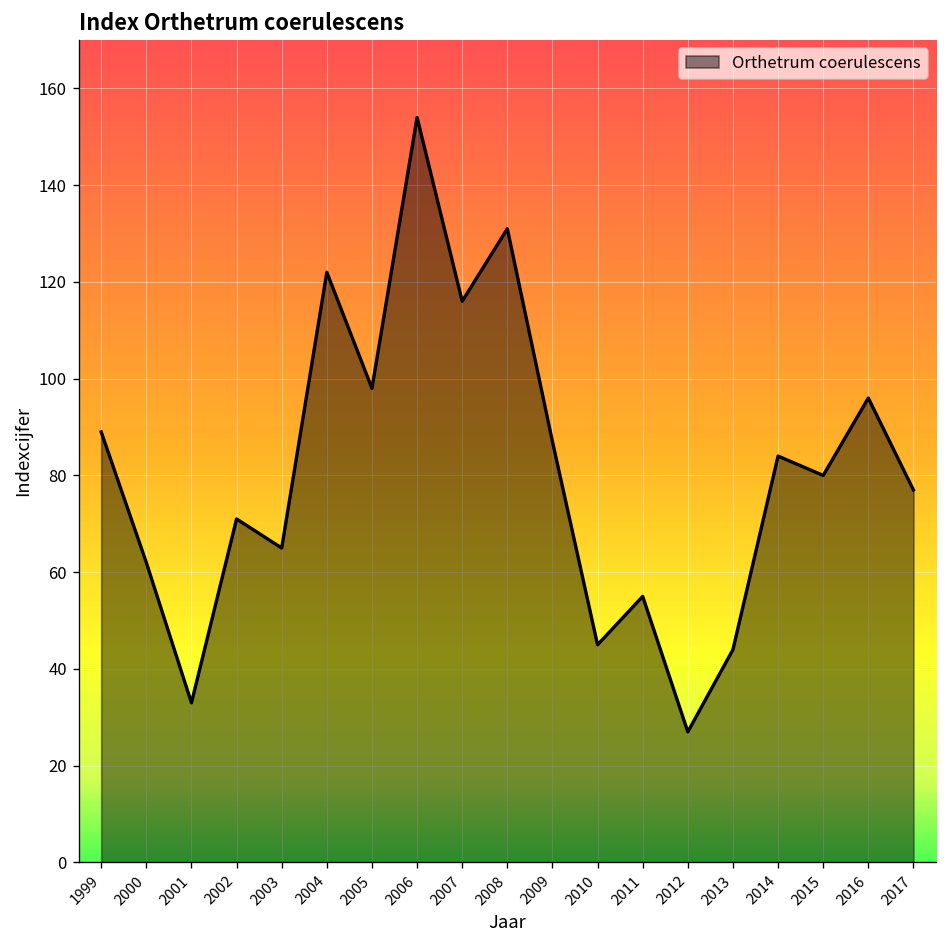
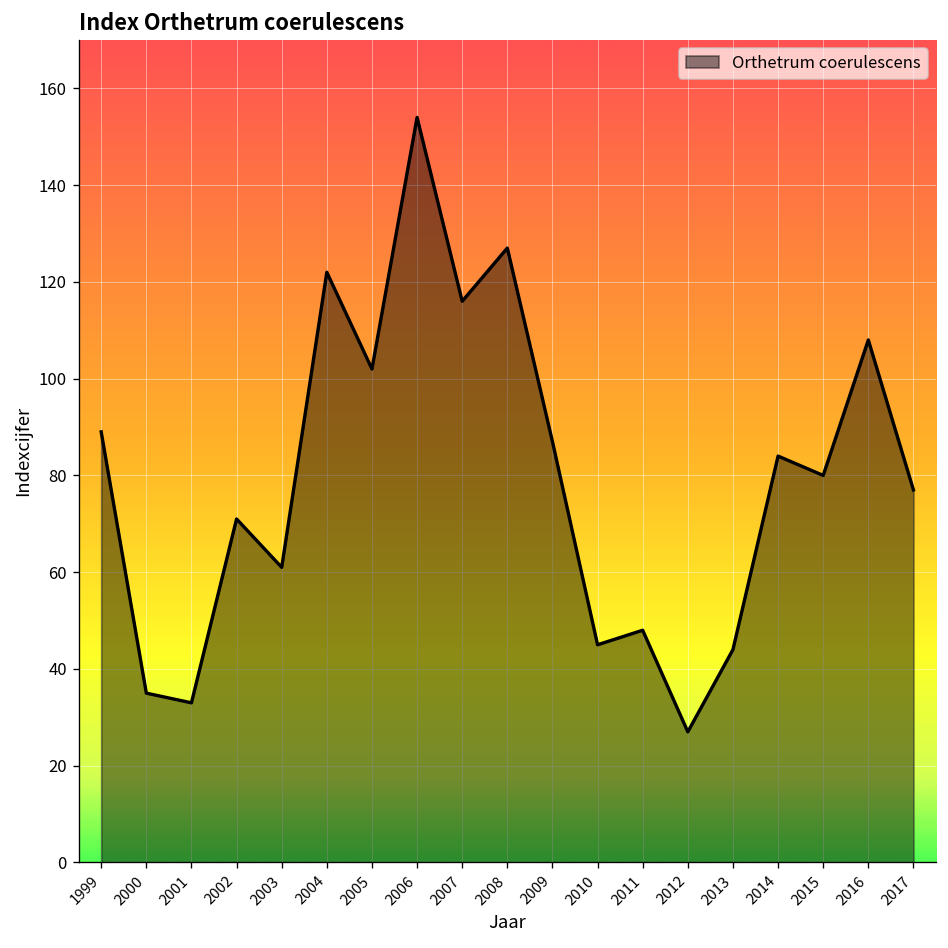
2000: 62 -> 35
2003: 65 -> 61
2005: 98 -> 102
2008: 131 -> 127
2011: 55 -> 48
2016: 96 -> 108
